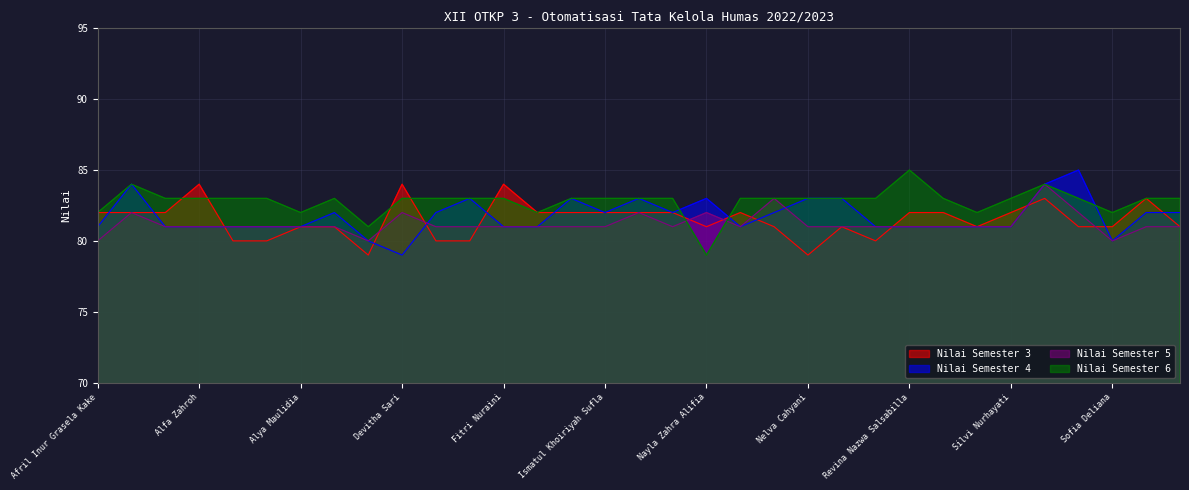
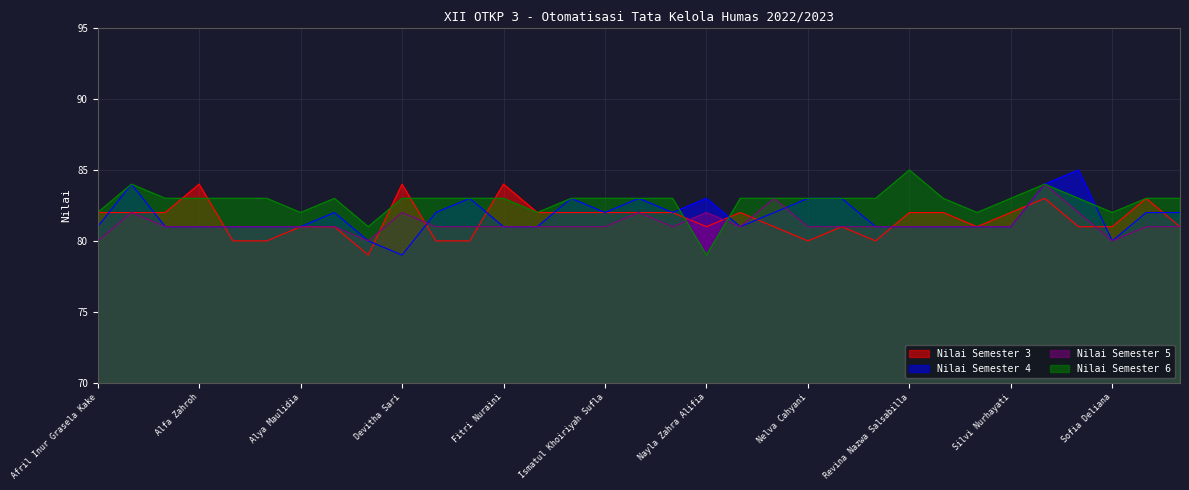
Nilai Semester 3, Nelva Cahyani: 79 -> 80
